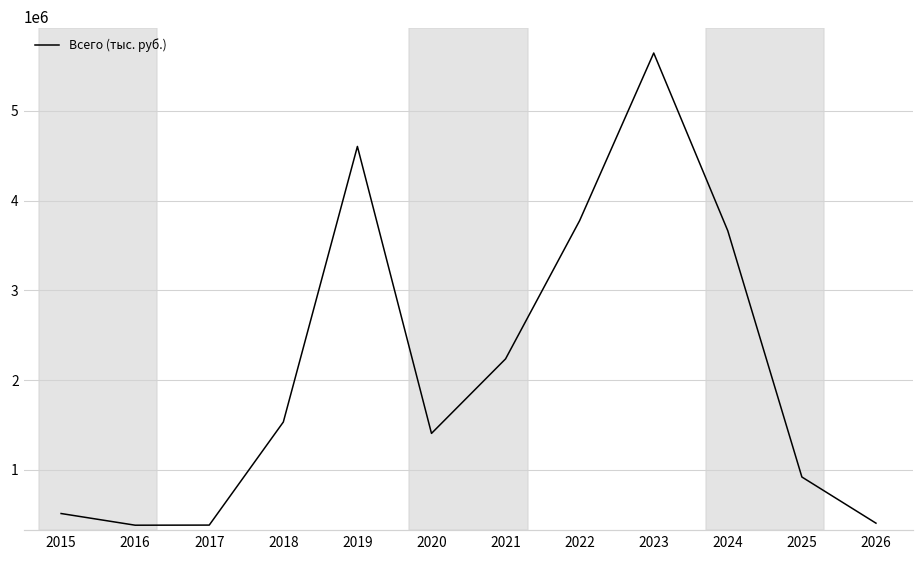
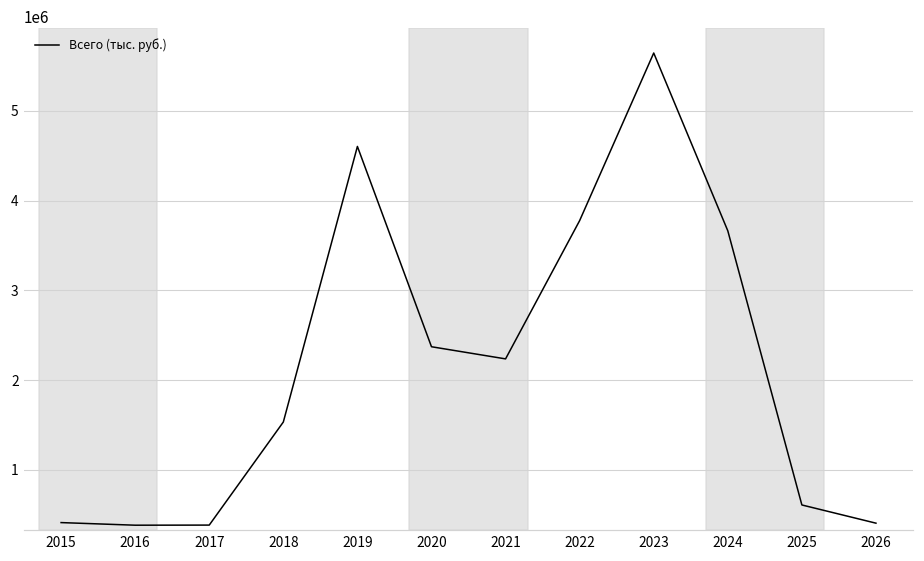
2015: 500000 -> 400000
2020: 1400000 -> 2400000
2025: 900000 -> 600000
